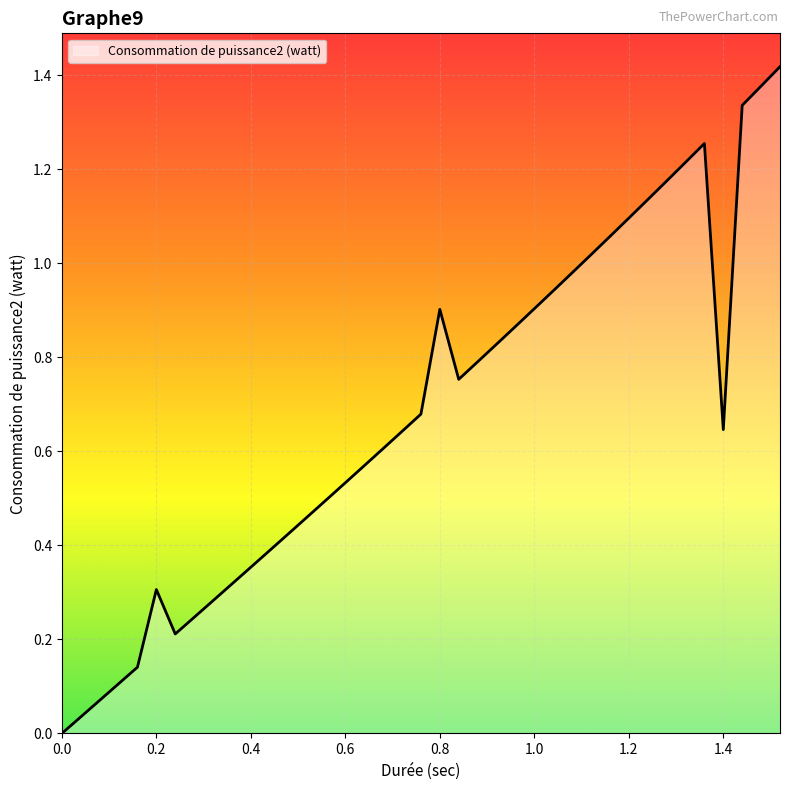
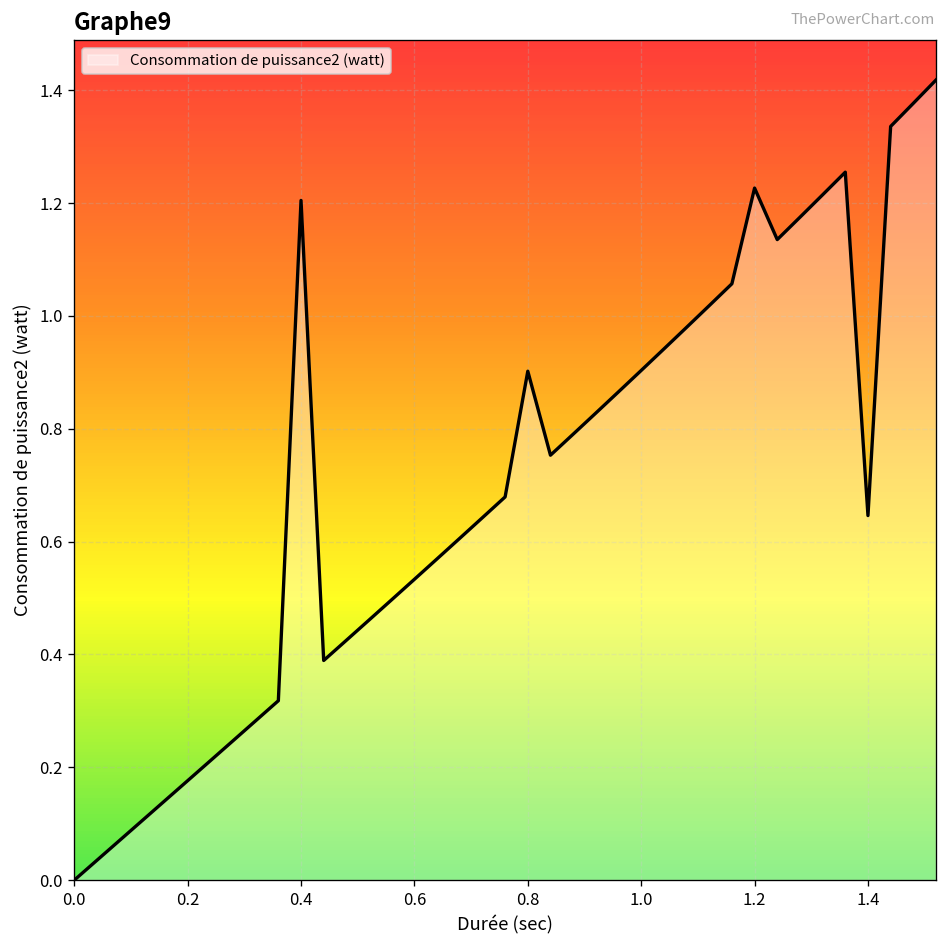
0.2: 0.31 -> 0.18
0.4: 0.35 -> 1.20
1.2: 1.10 -> 1.23
